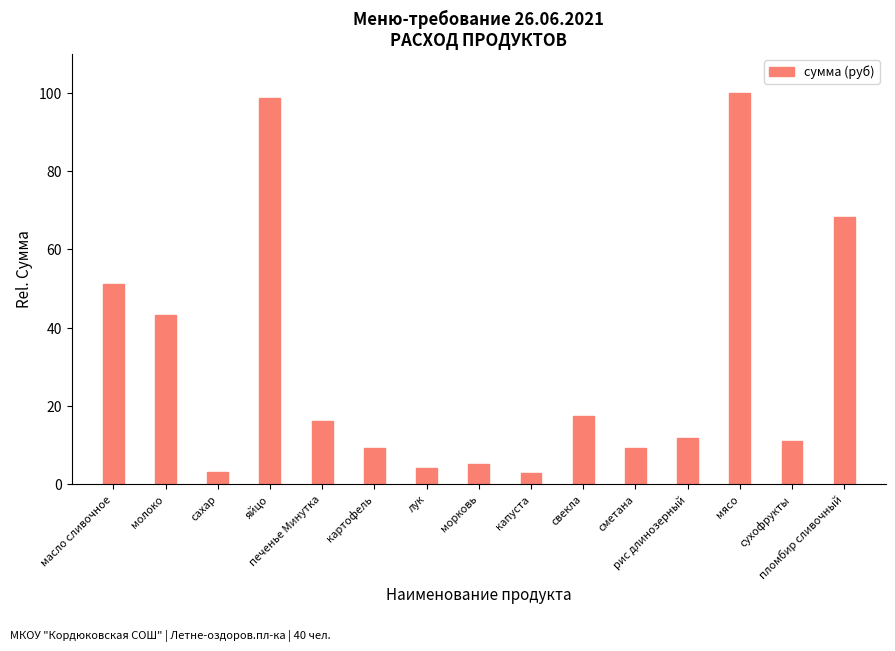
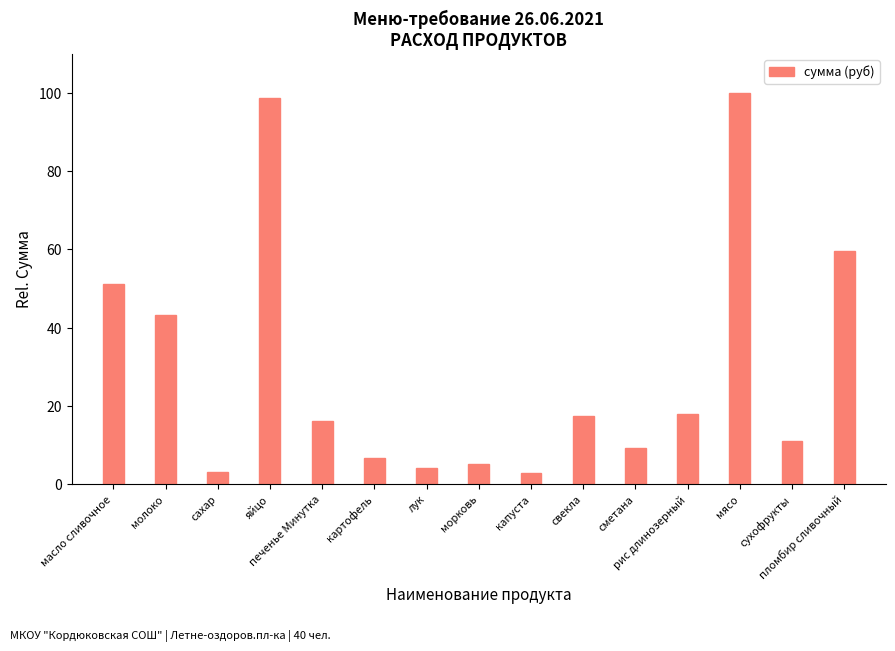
картофель: 9 -> 7
рис длинозерный: 12 -> 18
пломбир сливочный: 68 -> 59
